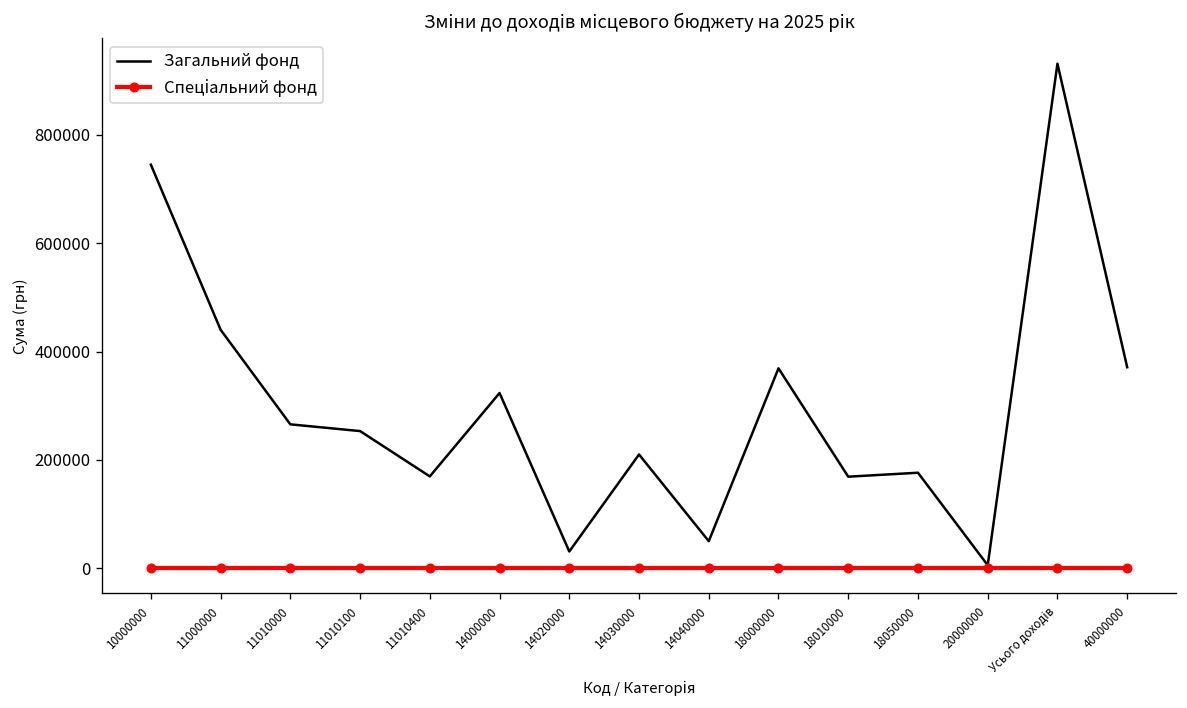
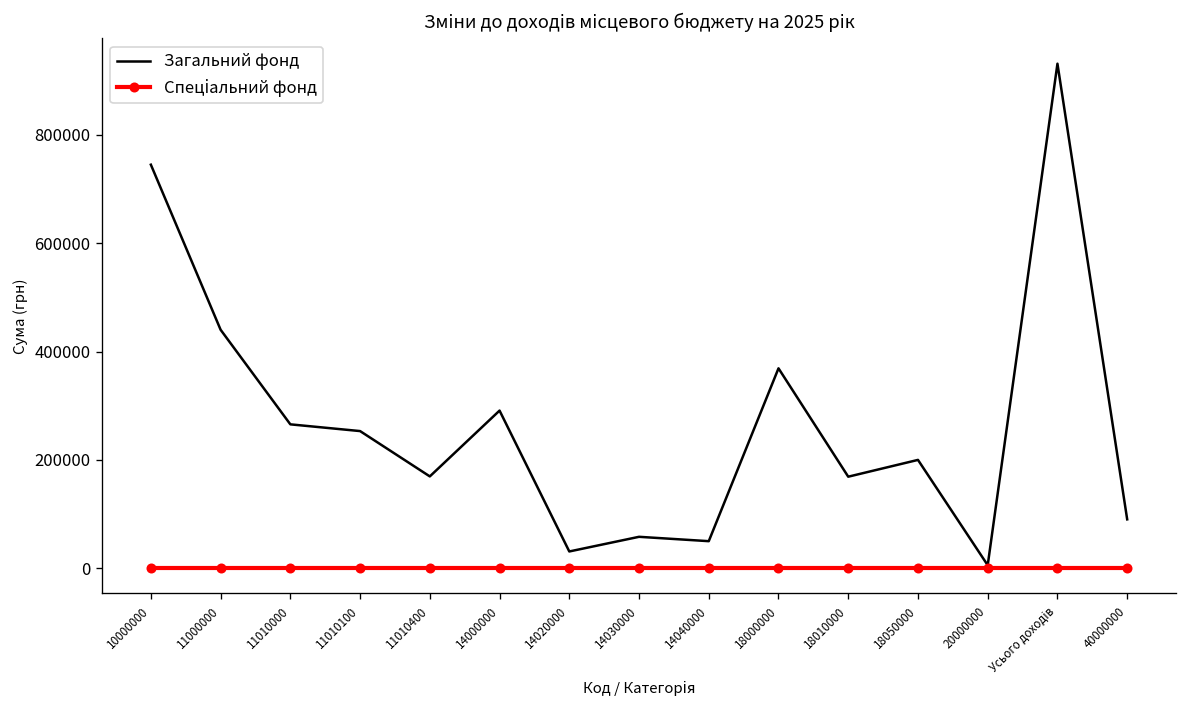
Загальний фонд, 14000000: 320000 -> 290000
Загальний фонд, 14030000: 210000 -> 60000
Загальний фонд, 18050000: 180000 -> 200000
Загальний фонд, 40000000: 370000 -> 90000
